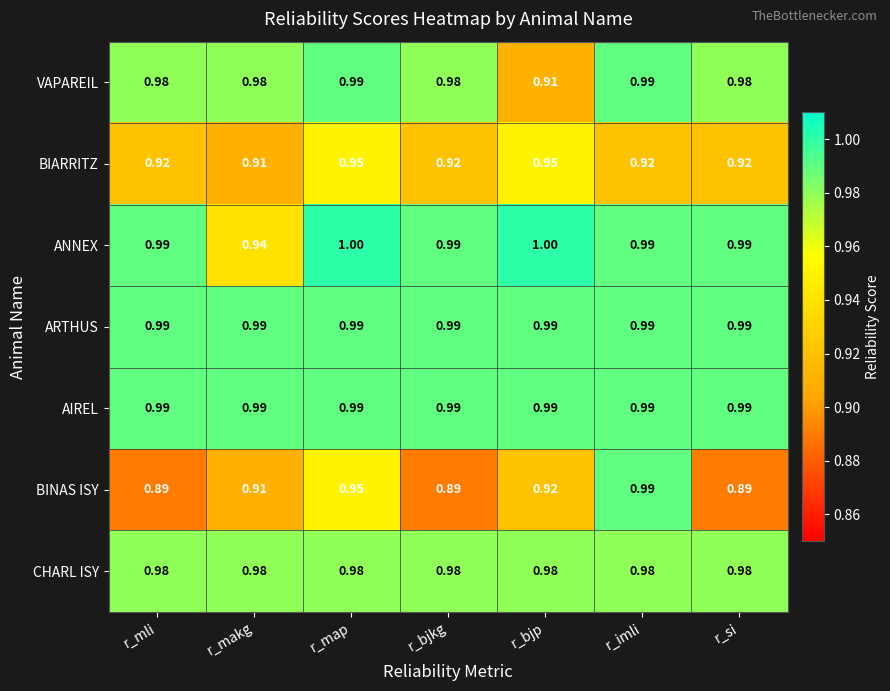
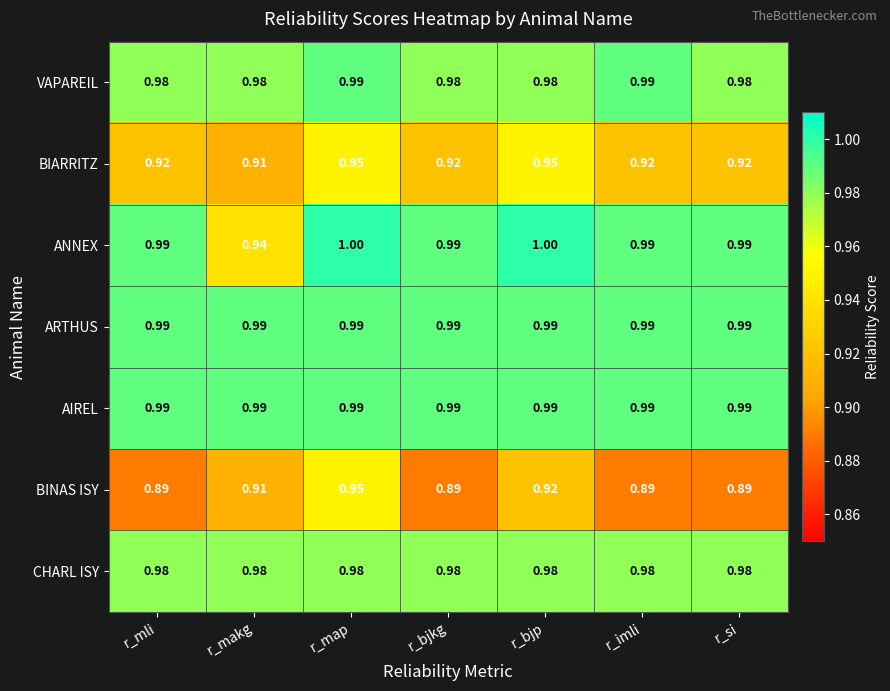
VAPAREIL, r_bjp: 0.91 -> 0.98
BINAS ISY, r_imli: 0.99 -> 0.89
